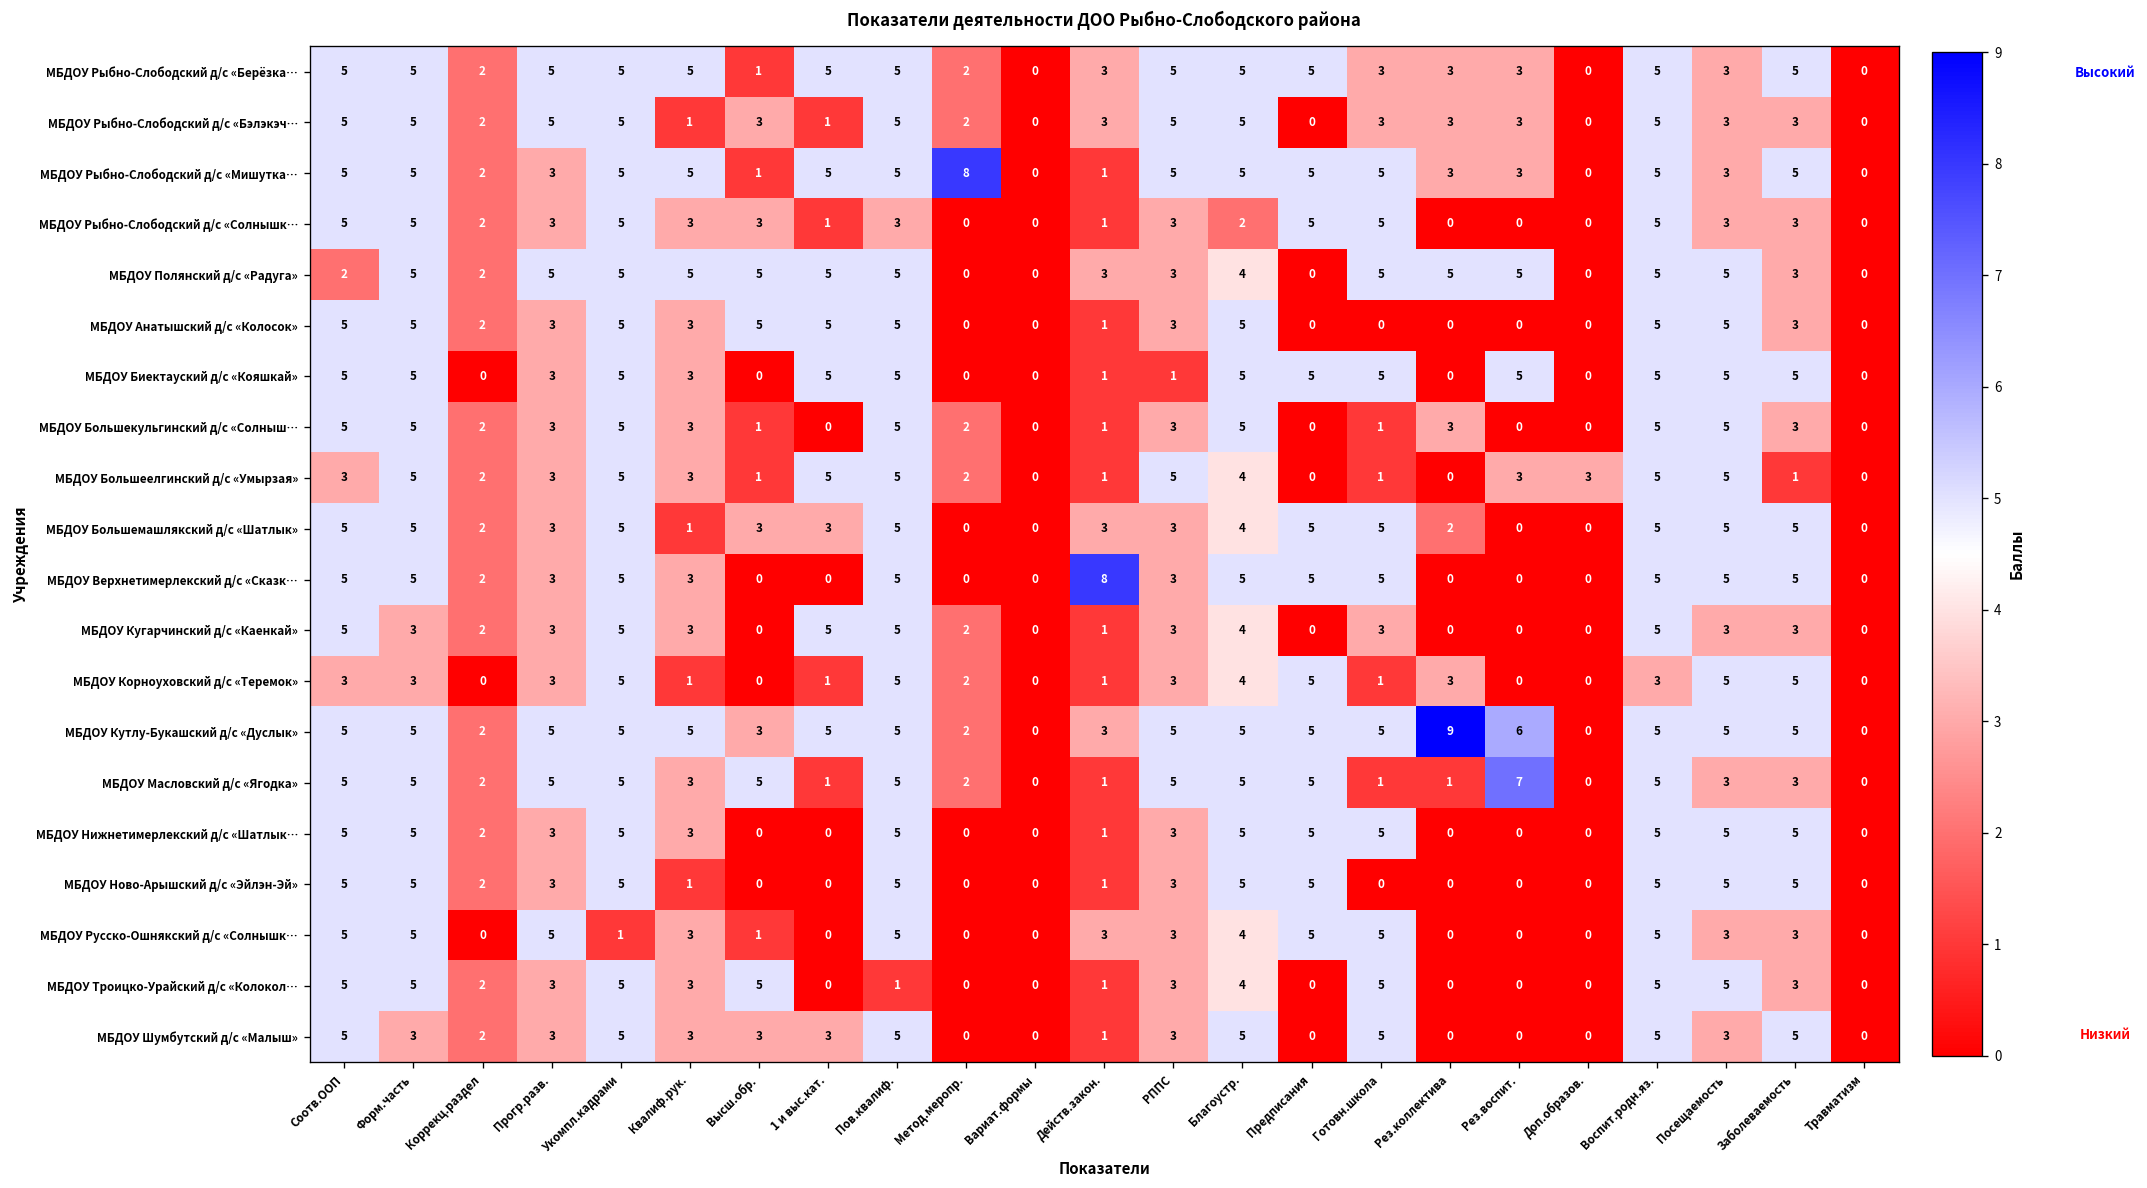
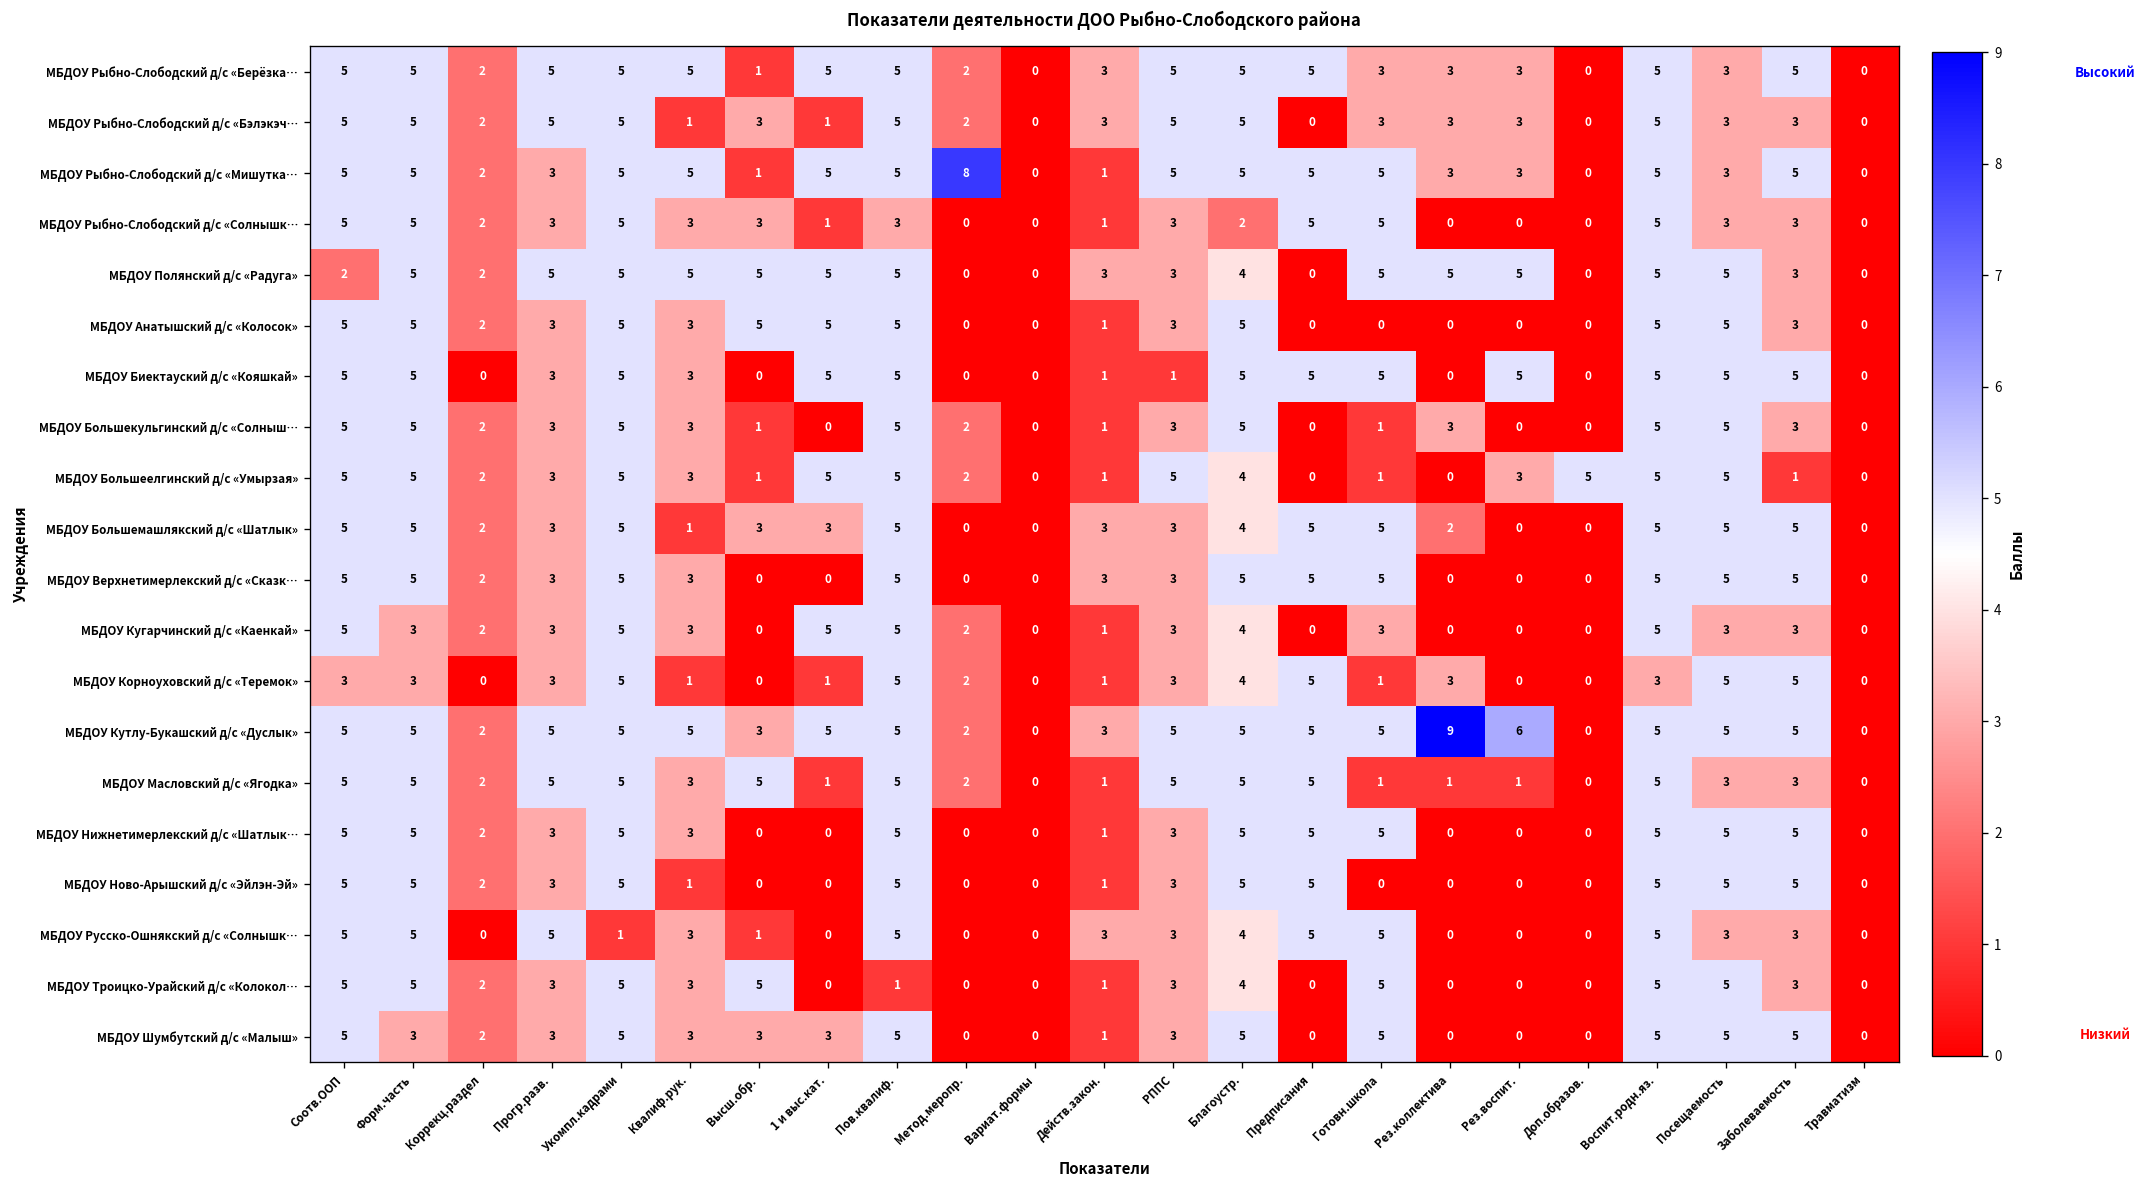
МБДОУ Большеелгинский д/с «Умырзая», Соотв.ООП: 3 -> 5
МБДОУ Большеелгинский д/с «Умырзая», Доп.образов.: 3 -> 5
МБДОУ Верхнетимерлекский д/с «Сказк…, Действ.закон.: 8 -> 3
МБДОУ Масловский д/с «Ягодка», Рез.воспит.: 7 -> 1
МБДОУ Шумбутский д/с «Малыш», Посещаемость: 3 -> 5
